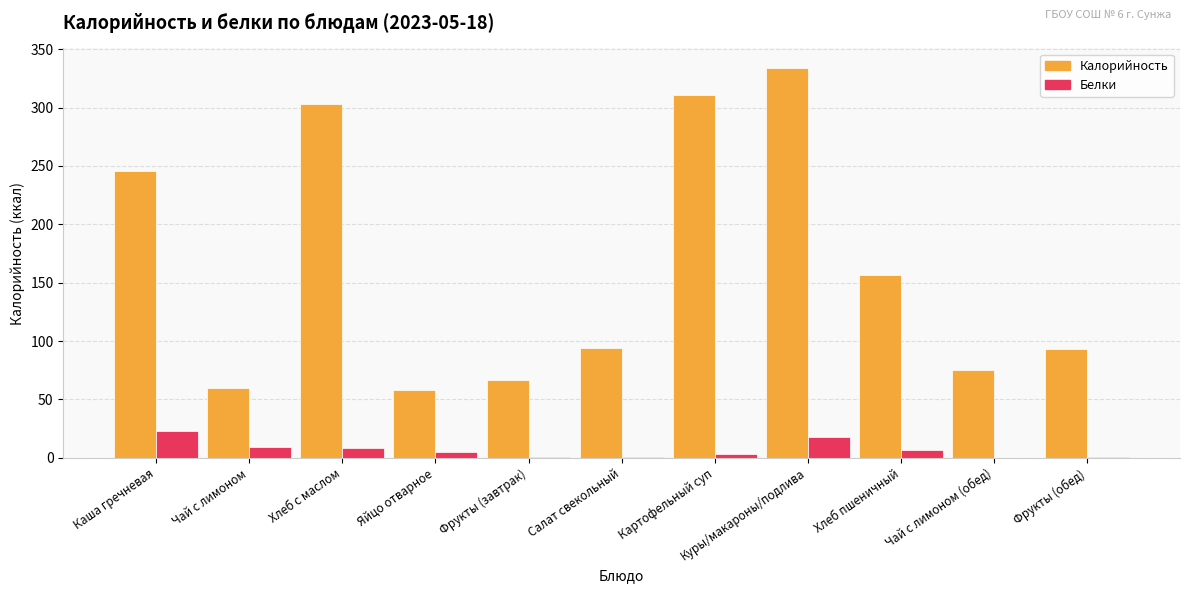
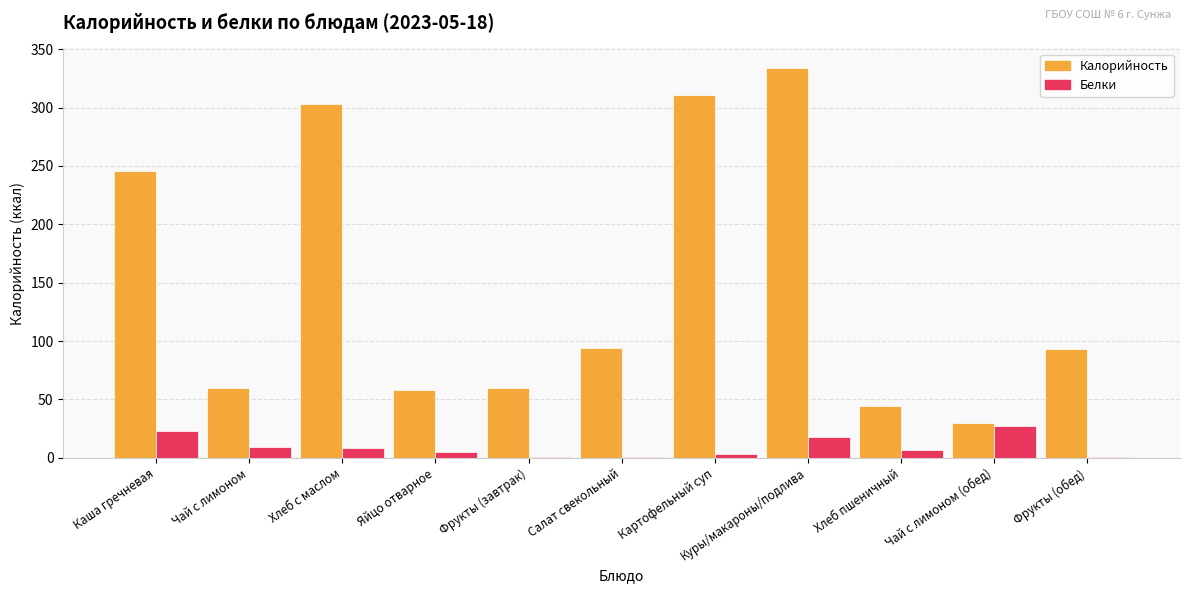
Калорийность, Фрукты (завтрак): 67 -> 60
Калорийность, Хлеб пшеничный: 157 -> 44
Калорийность, Чай с лимоном (обед): 75 -> 30
Белки, Чай с лимоном (обед): 0 -> 27
